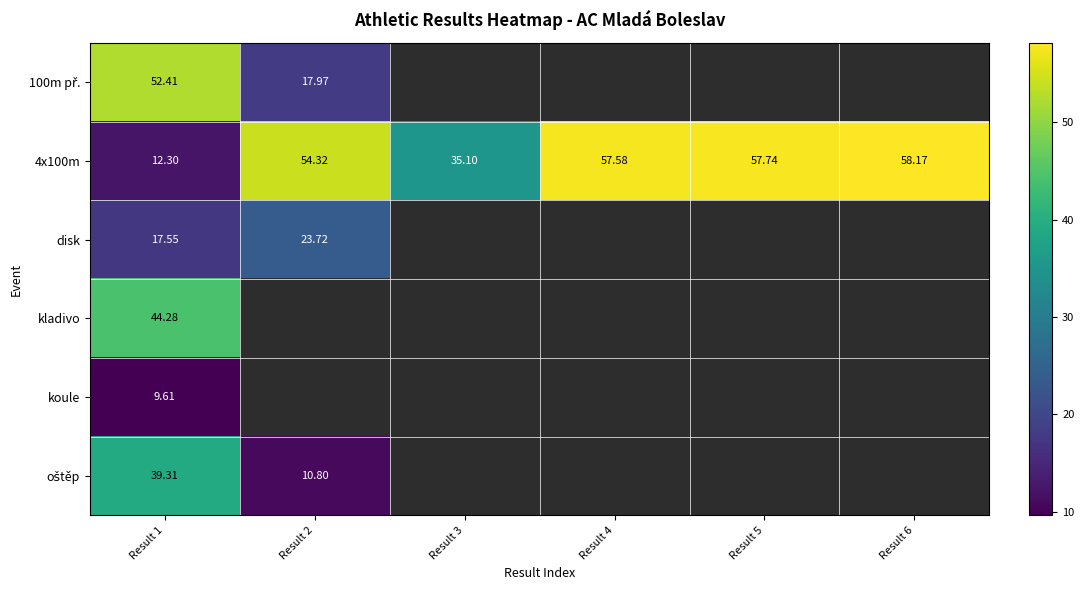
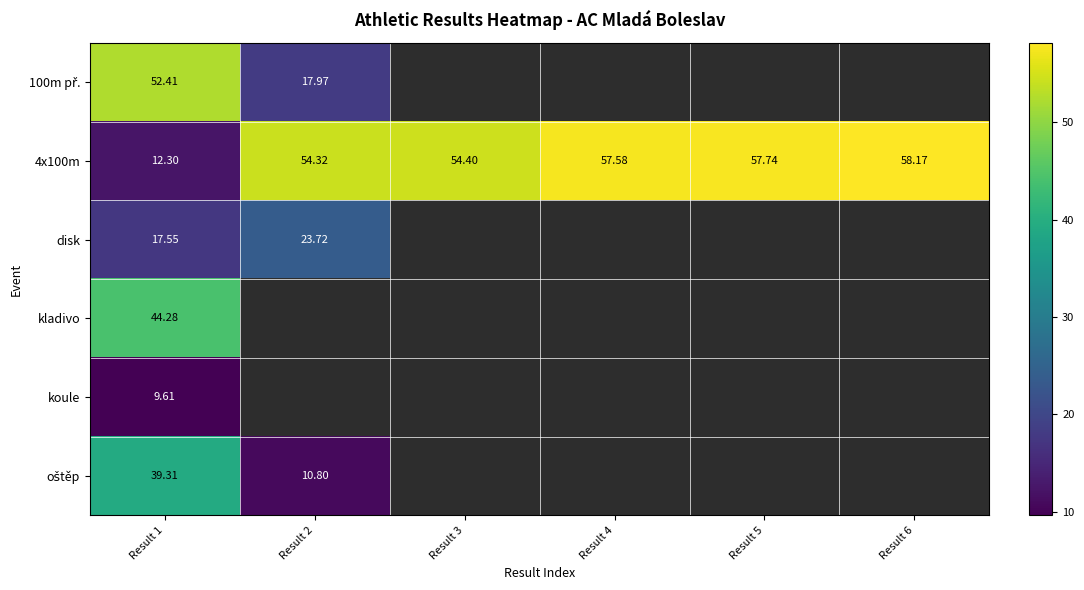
4x100m, Result 3: 35.10 -> 54.40
